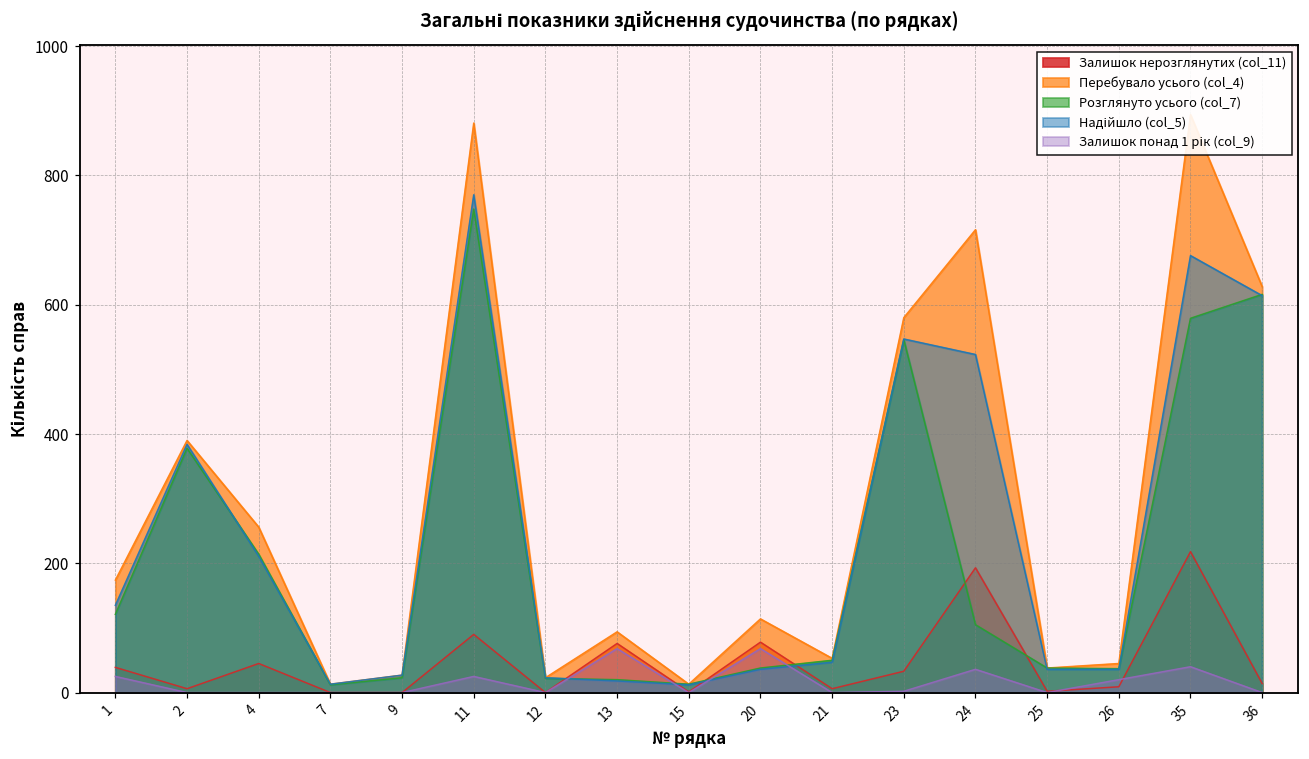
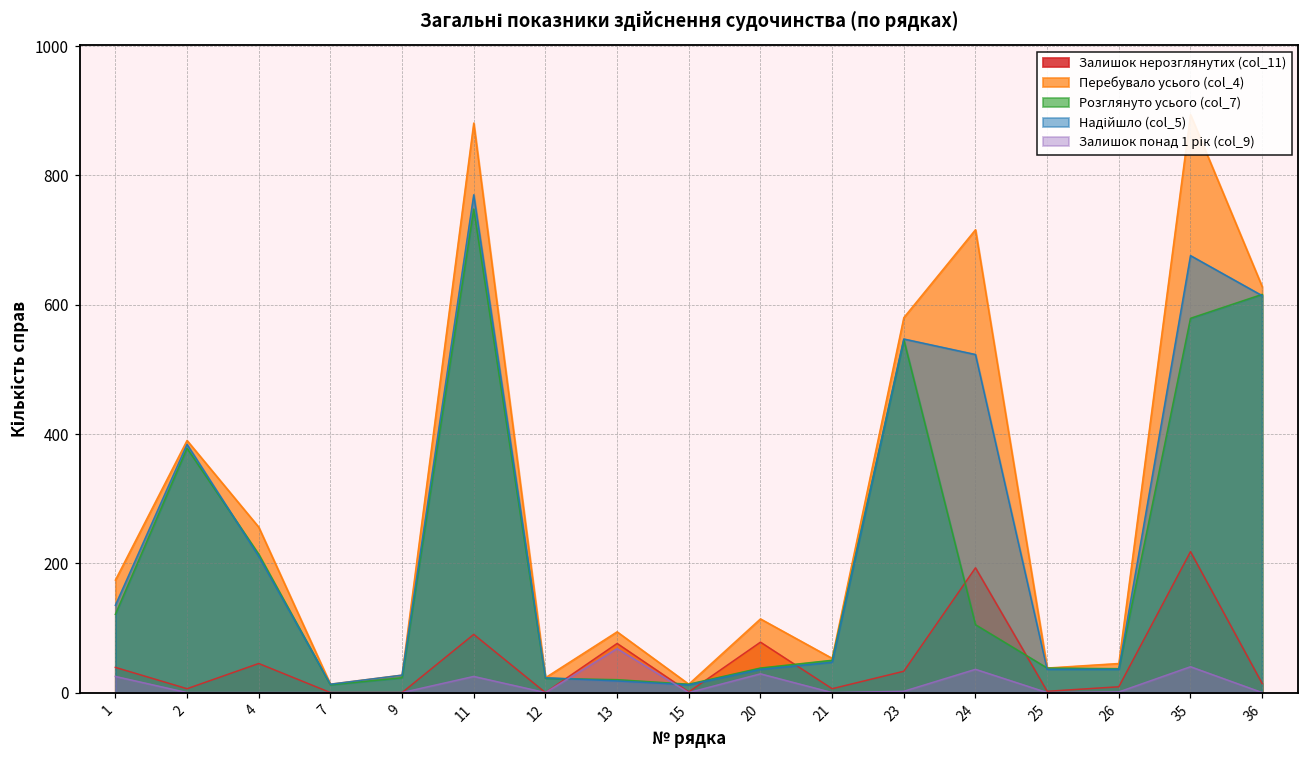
Залишок понад 1 рік (col_9), 20: 70 -> 30
Залишок понад 1 рік (col_9), 26: 20 -> 0
